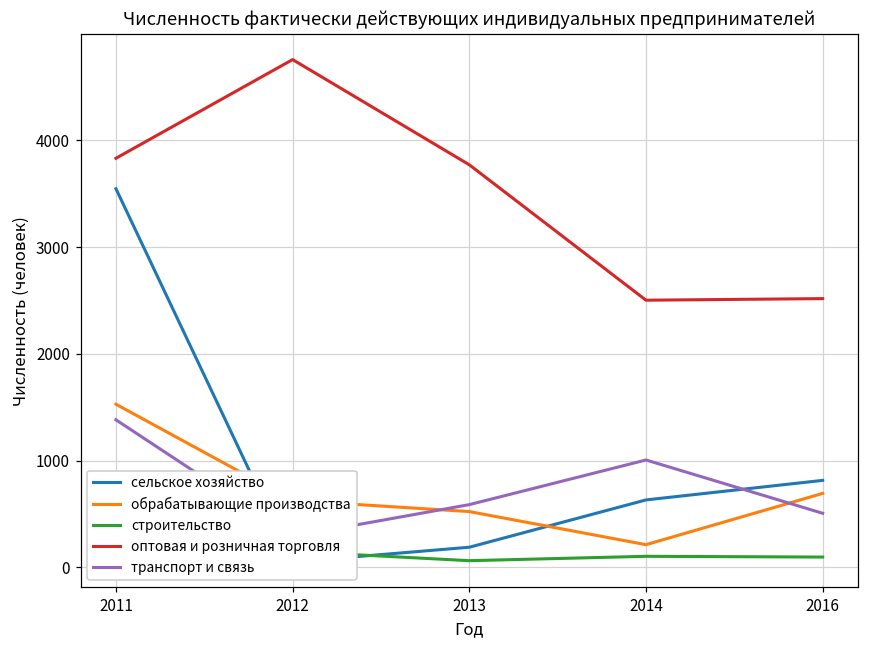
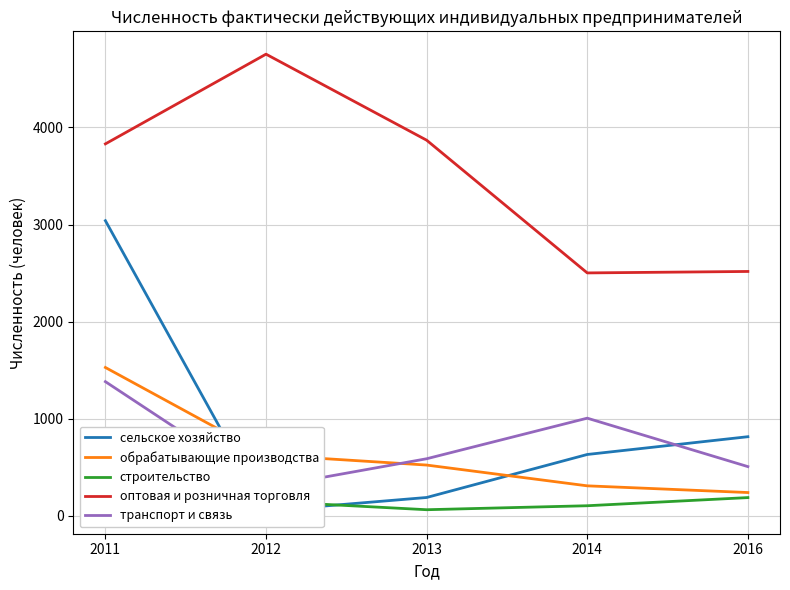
сельское хозяйство, 2011: 3500 -> 3000
оптовая и розничная торговля, 2013: 3800 -> 3900
обрабатывающие производства, 2014: 200 -> 300
обрабатывающие производства, 2016: 700 -> 200
строительство, 2016: 100 -> 200
